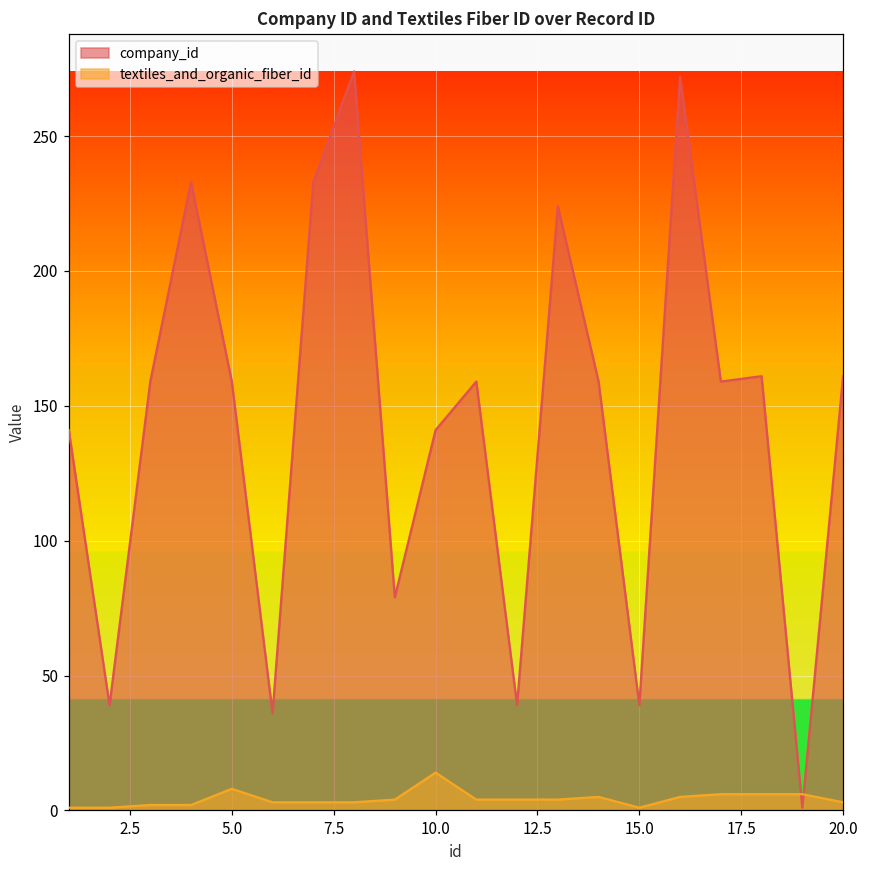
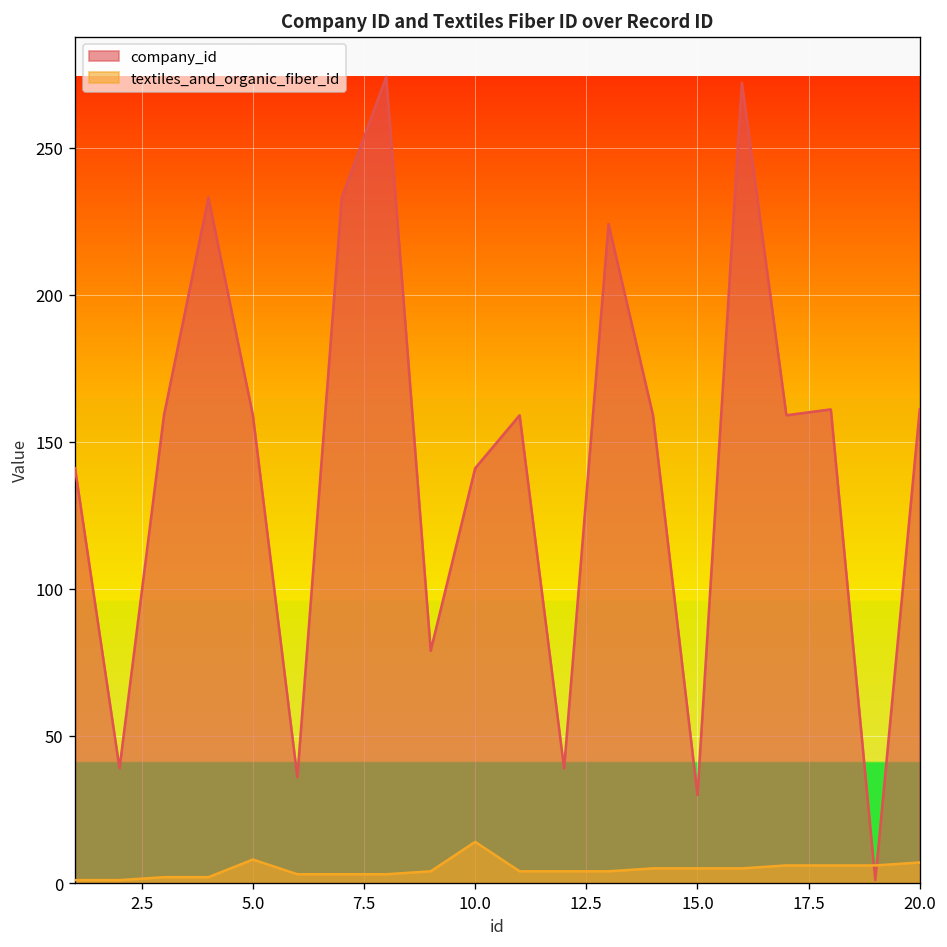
company_id, 15.0: 39 -> 30
textiles_and_organic_fiber_id, 15.0: 1 -> 5
textiles_and_organic_fiber_id, 20.0: 3 -> 7
